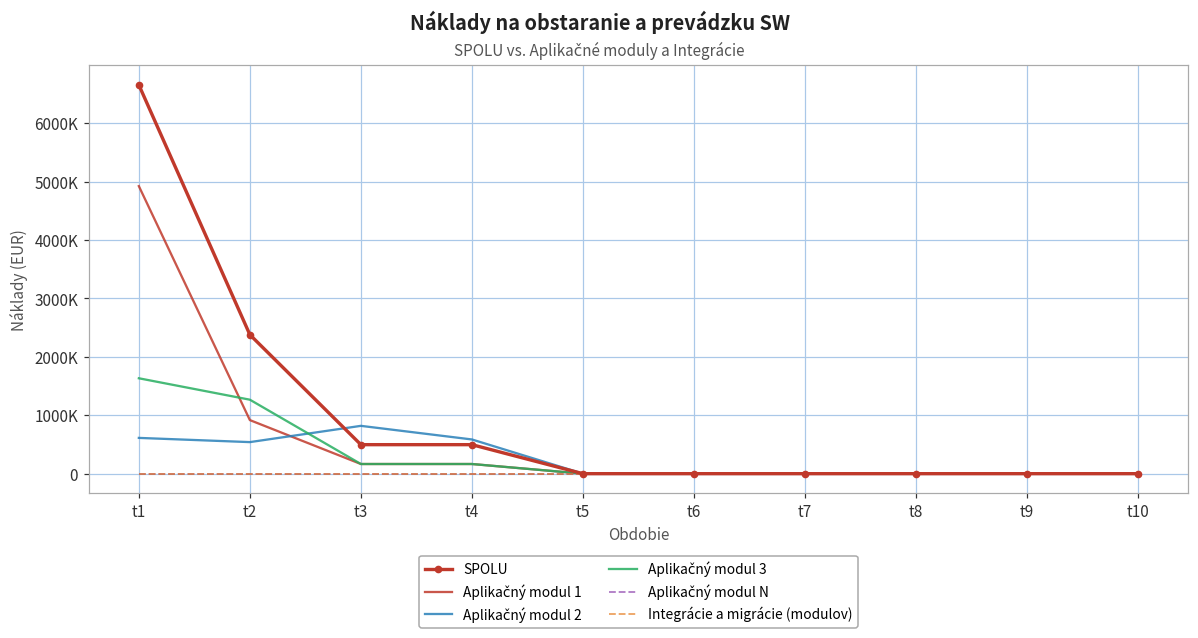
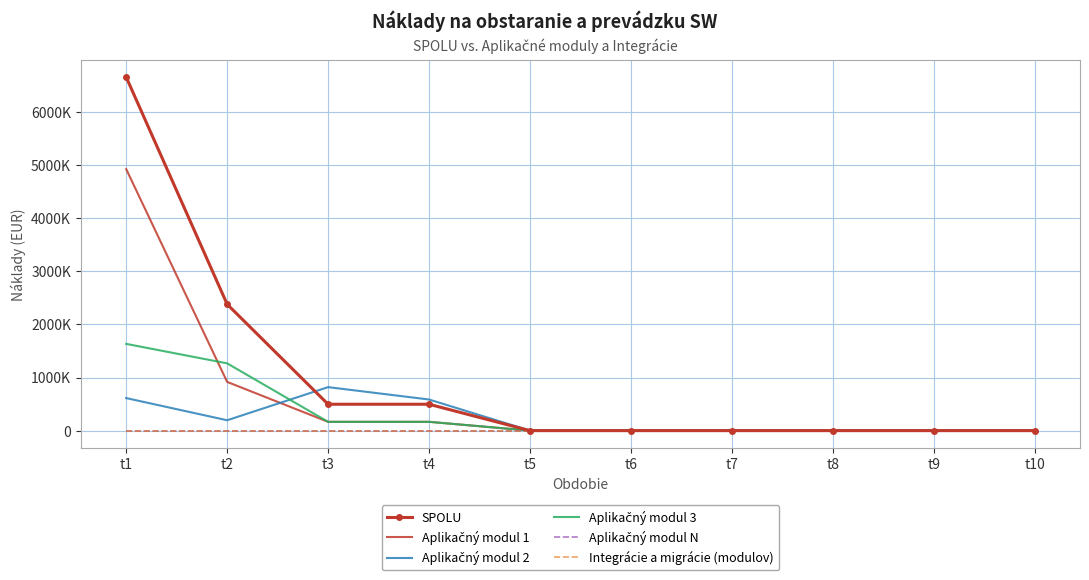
Aplikačný modul 2, t2: 500000 -> 200000
